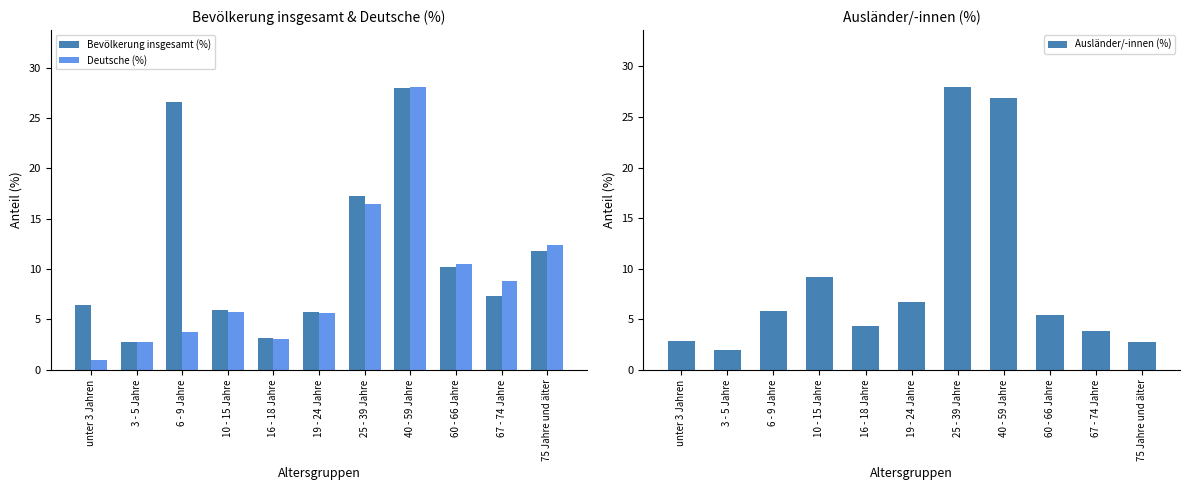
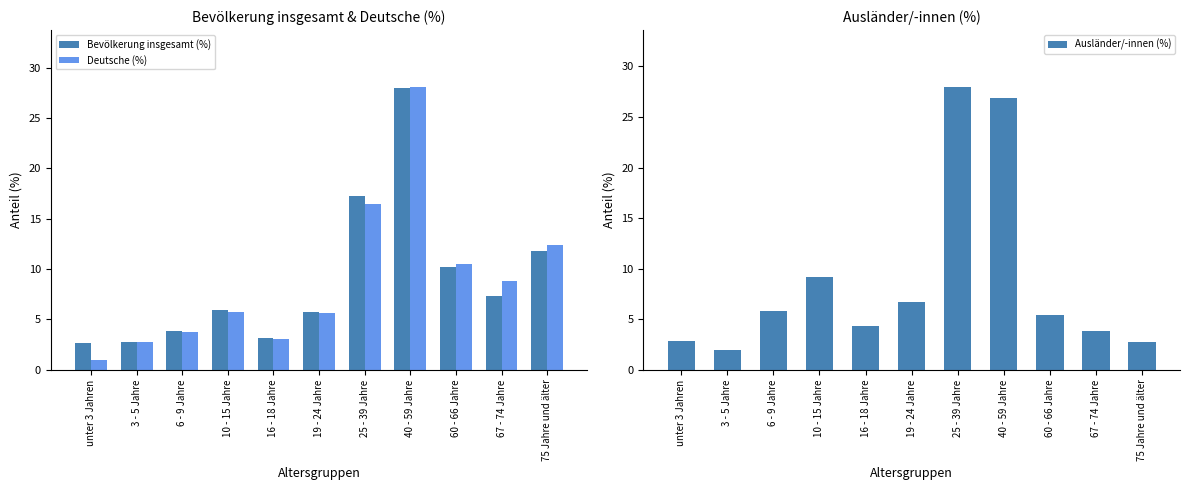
Bevölkerung insgesamt & Deutsche (%), Bevölkerung insgesamt (%), unter 3 Jahren: 6.4 -> 2.7
Bevölkerung insgesamt & Deutsche (%), Bevölkerung insgesamt (%), 6 - 9 Jahre: 26.6 -> 3.9
